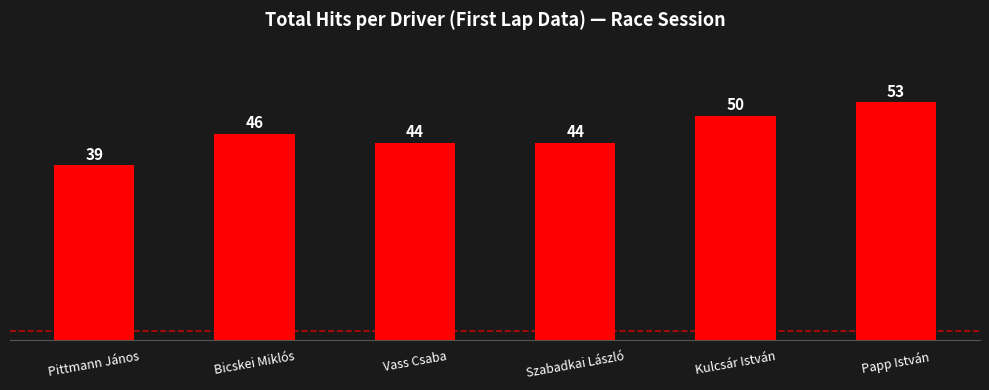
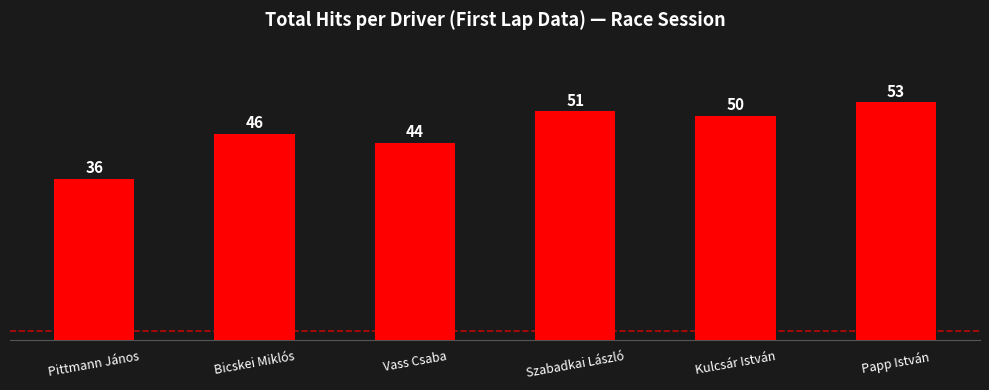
Pittmann János: 39 -> 36
Szabadkai László: 44 -> 51
